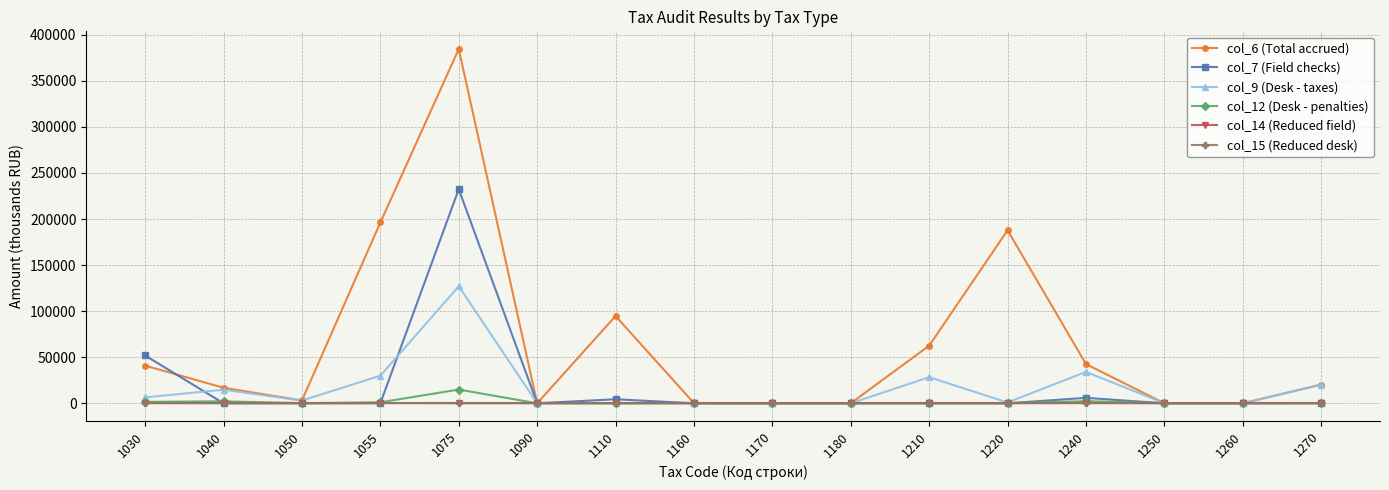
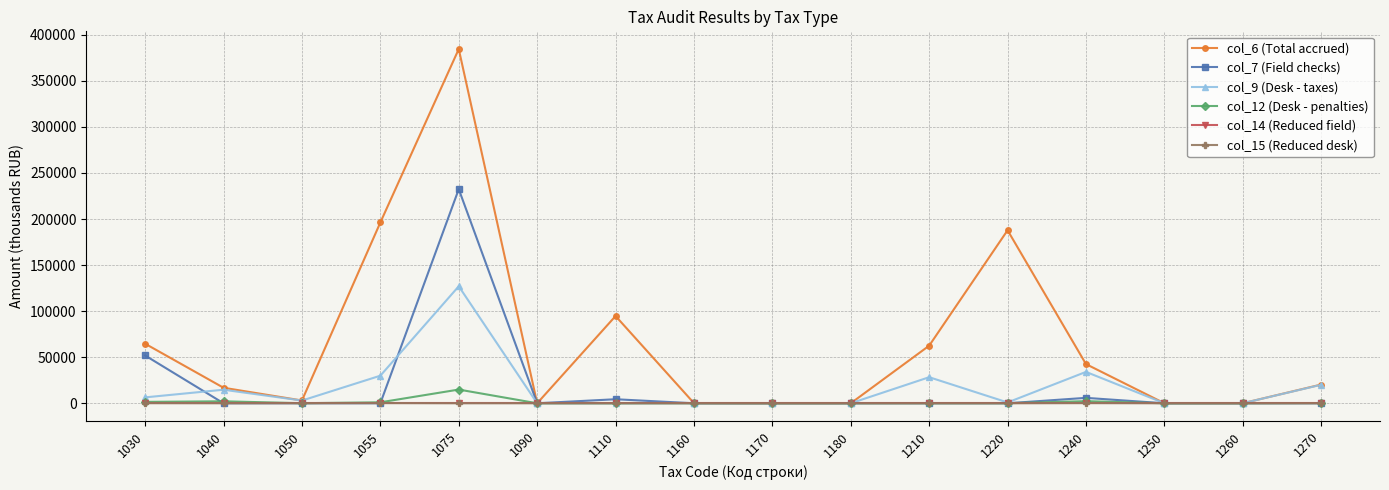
col_6 (Total accrued), 1030: 40000 -> 60000
